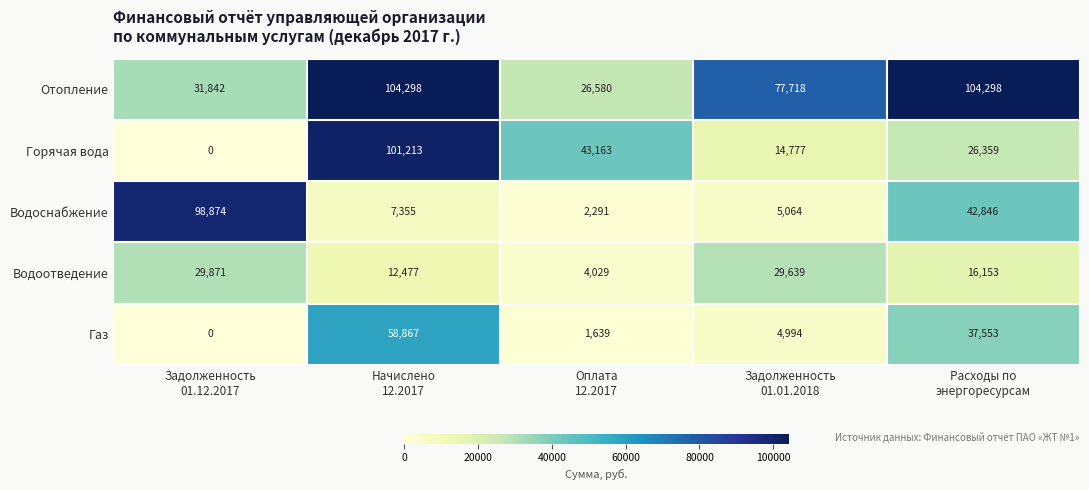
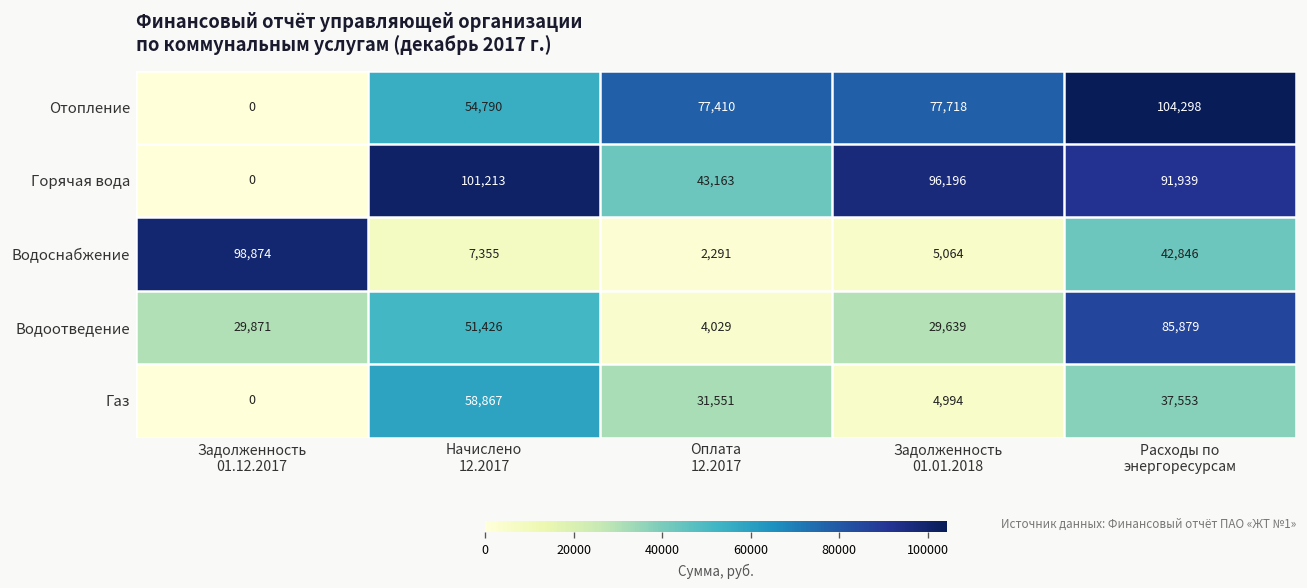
Отопление, Задолженность 01.12.2017: 31,842 -> 0
Отопление, Начислено 12.2017: 104,298 -> 54,790
Отопление, Оплата 12.2017: 26,580 -> 77,410
Горячая вода, Задолженность 01.01.2018: 14,777 -> 96,196
Горячая вода, Расходы по энергоресурсам: 26,359 -> 91,939
Водоотведение, Начислено 12.2017: 12,477 -> 51,426
Водоотведение, Расходы по энергоресурсам: 16,153 -> 85,879
Газ, Оплата 12.2017: 1,639 -> 31,551
